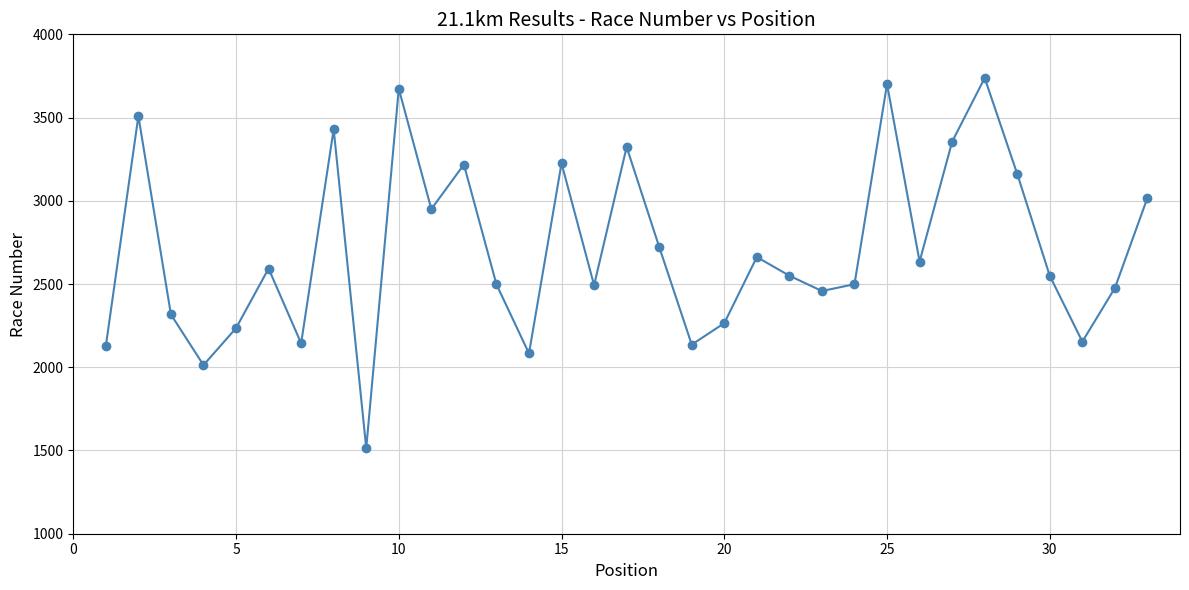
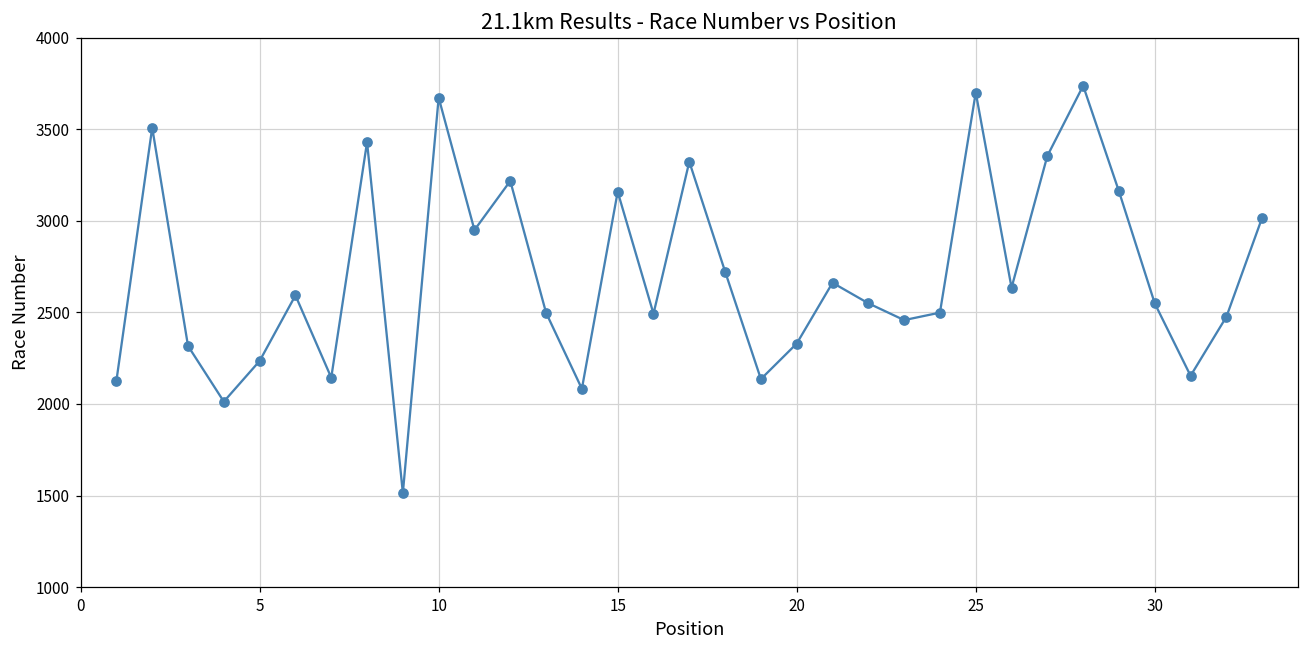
15: 3230 -> 3160
20: 2270 -> 2330
